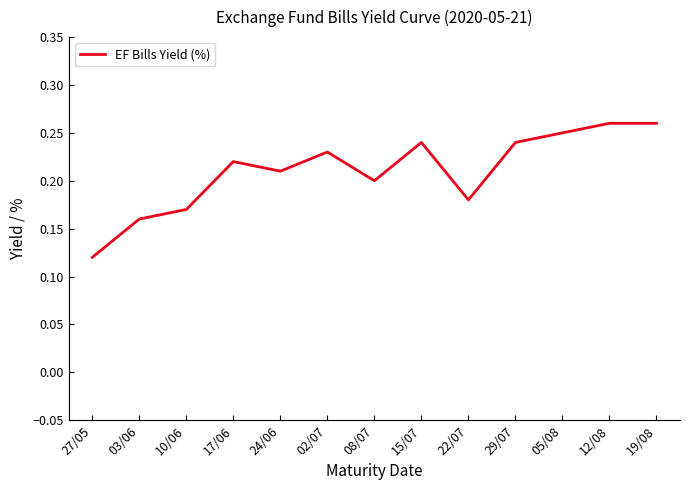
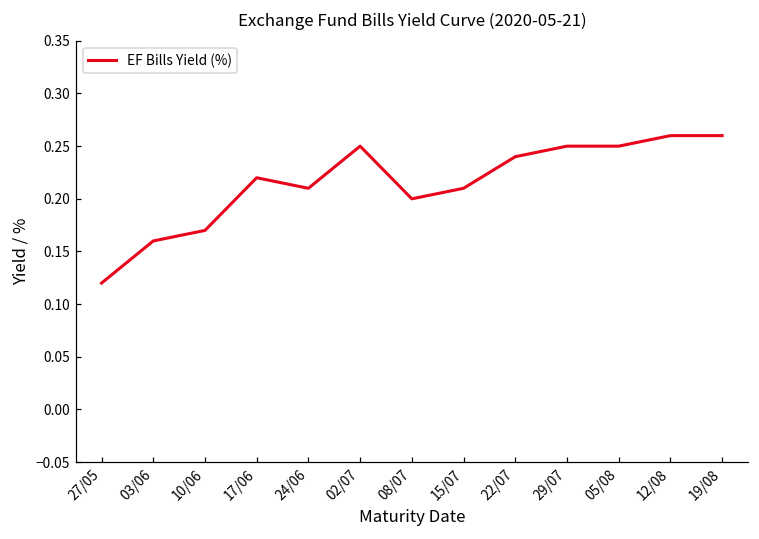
02/07: 0.23 -> 0.25
15/07: 0.24 -> 0.21
22/07: 0.18 -> 0.24
29/07: 0.24 -> 0.25
